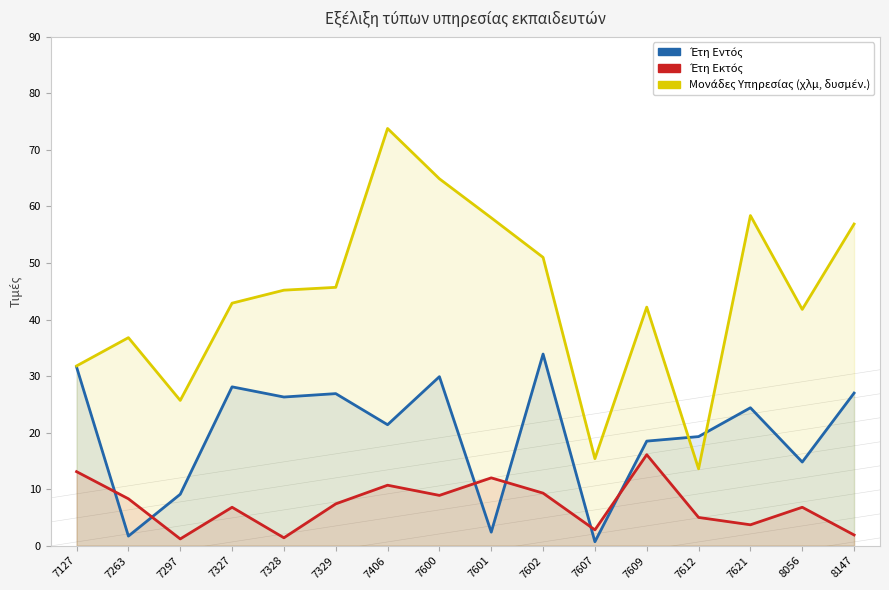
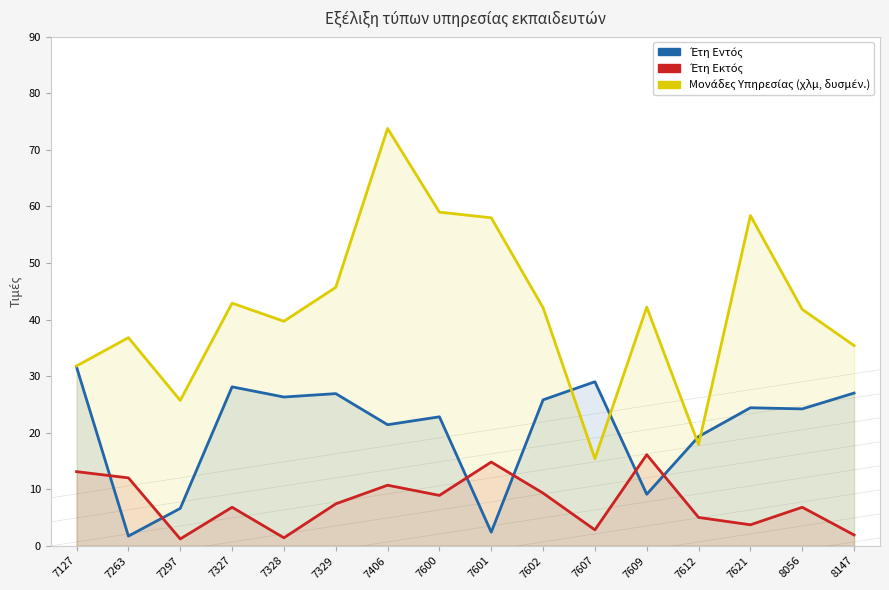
Έτη Εκτός, 7263: 8 -> 12
Έτη Εντός, 7297: 9 -> 7
Μονάδες Υπηρεσίας (χλμ, δυσμέν.), 7328: 45 -> 40
Έτη Εντός, 7600: 30 -> 23
Μονάδες Υπηρεσίας (χλμ, δυσμέν.), 7600: 65 -> 59
Έτη Εκτός, 7601: 12 -> 15
Έτη Εντός, 7602: 34 -> 26
Μονάδες Υπηρεσίας (χλμ, δυσμέν.), 7602: 51 -> 42
Έτη Εντός, 7607: 1 -> 29
Έτη Εντός, 7609: 19 -> 9
Μονάδες Υπηρεσίας (χλμ, δυσμέν.), 7612: 14 -> 18
Έτη Εντός, 8056: 15 -> 24
Μονάδες Υπηρεσίας (χλμ, δυσμέν.), 8147: 57 -> 35
